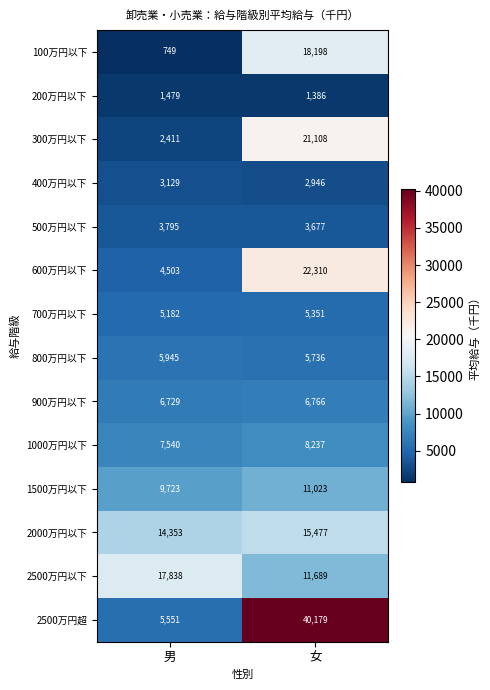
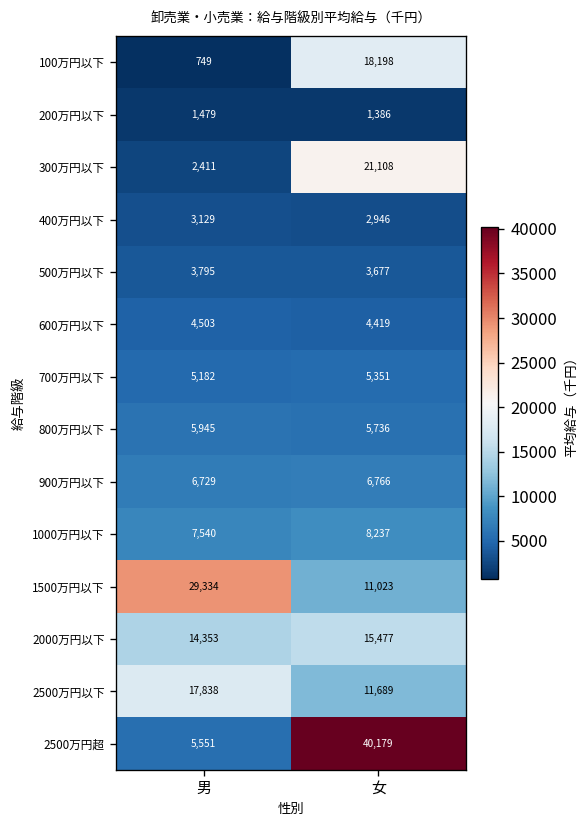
600万円以下, 女: 22,310 -> 4,419
1500万円以下, 男: 9,723 -> 29,334
